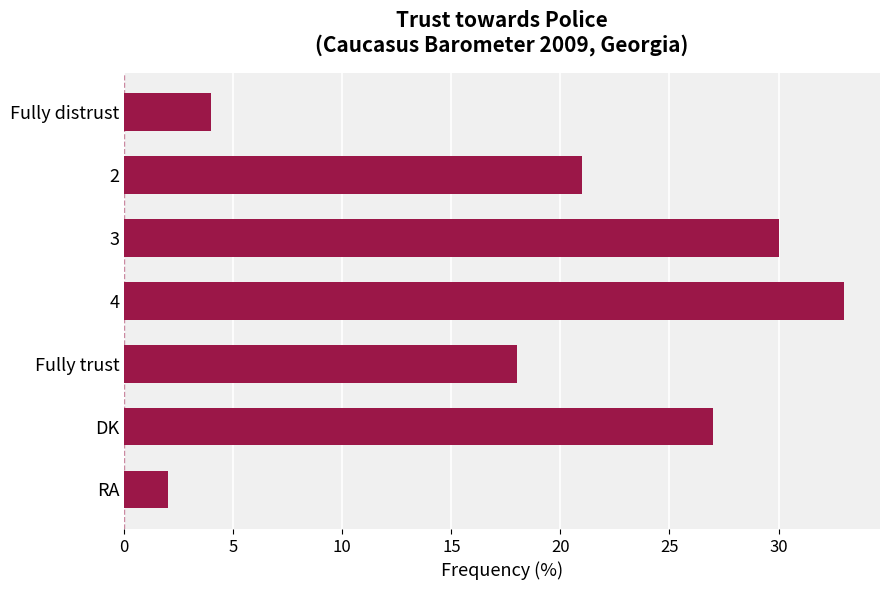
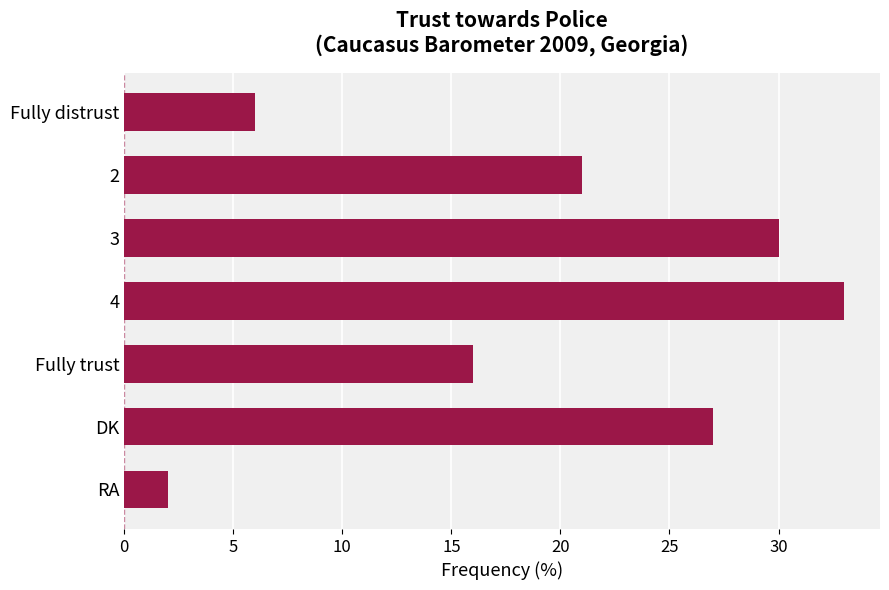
Fully distrust: 4 -> 6
Fully trust: 18 -> 16
